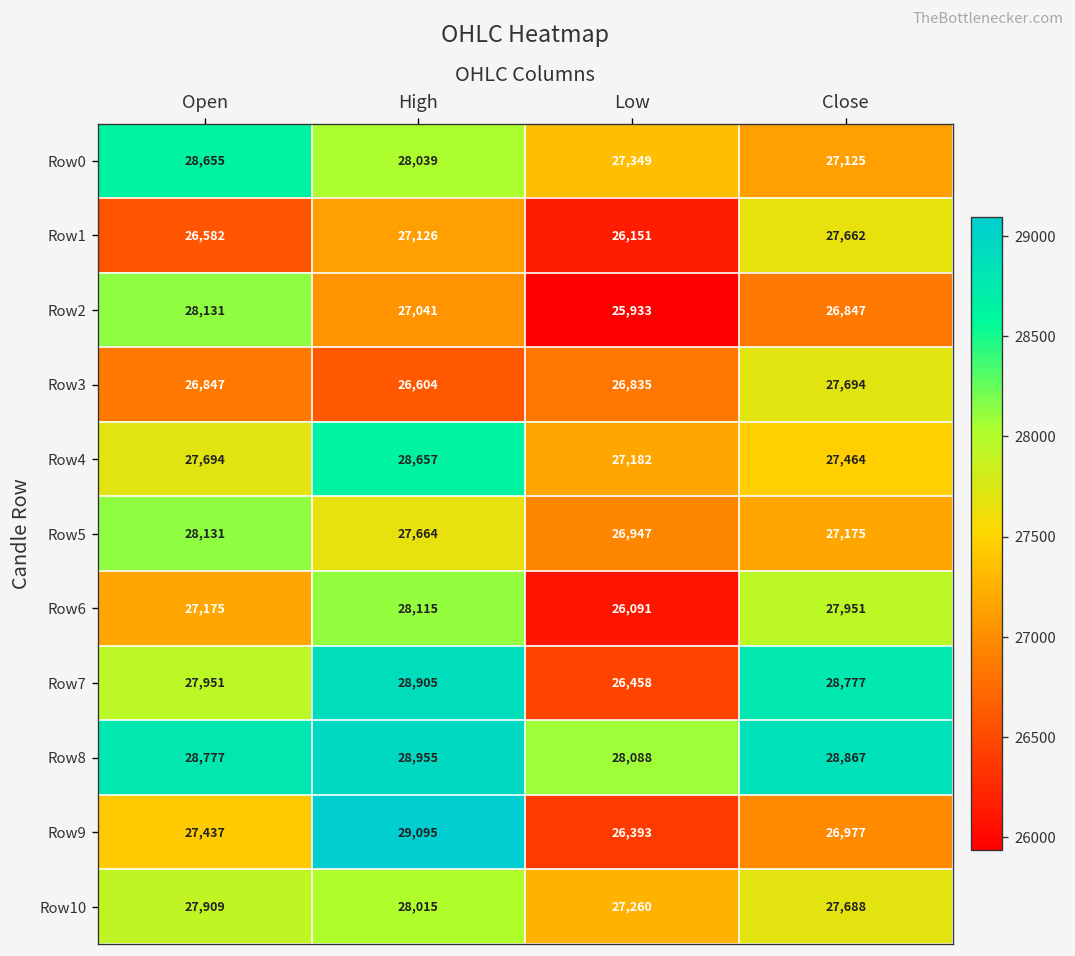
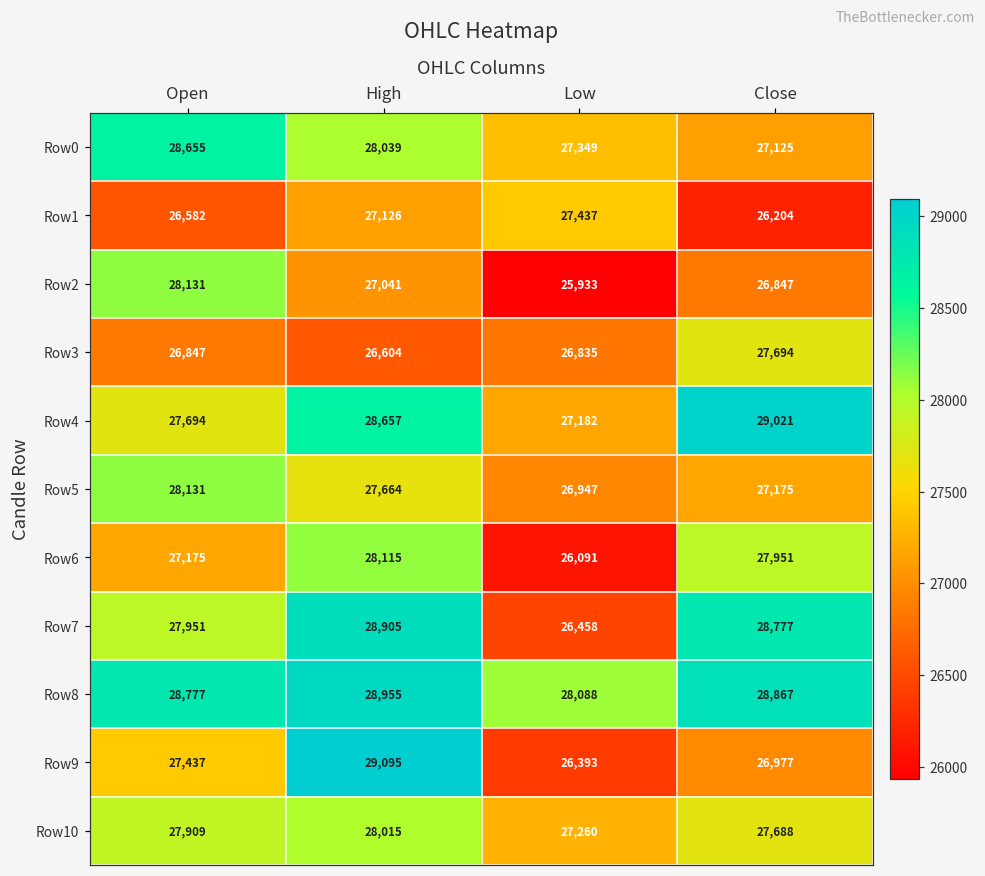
Row1, Low: 26,151 -> 27,437
Row1, Close: 27,662 -> 26,204
Row4, Close: 27,464 -> 29,021
